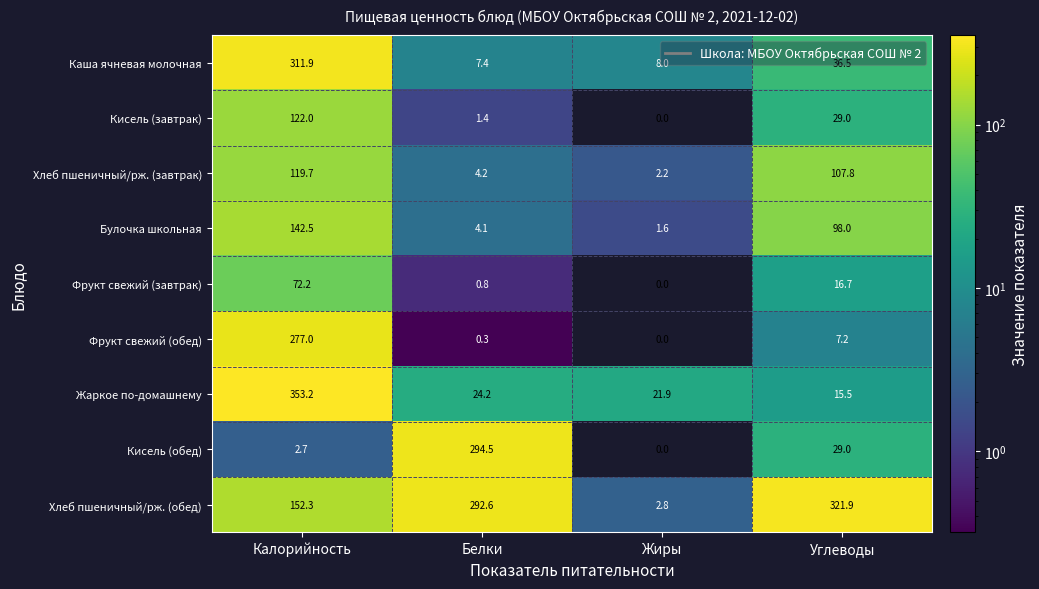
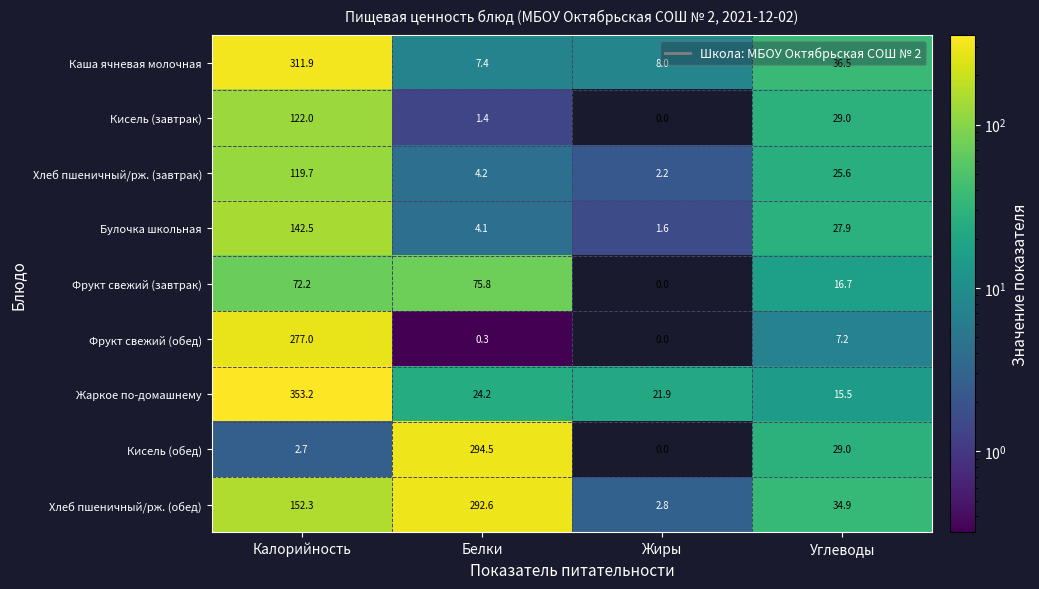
Хлеб пшеничный/рж. (завтрак), Углеводы: 107.8 -> 25.6
Булочка школьная, Углеводы: 98.0 -> 27.9
Фрукт свежий (завтрак), Белки: 0.8 -> 75.8
Хлеб пшеничный/рж. (обед), Углеводы: 321.9 -> 34.9
